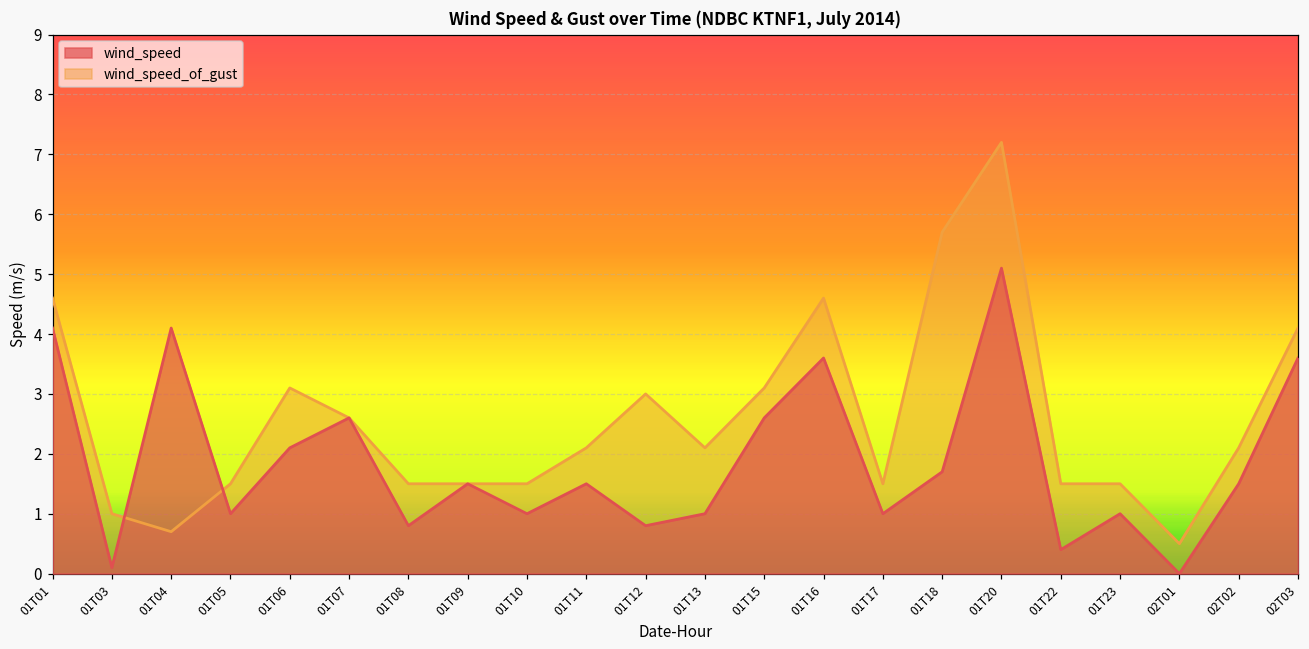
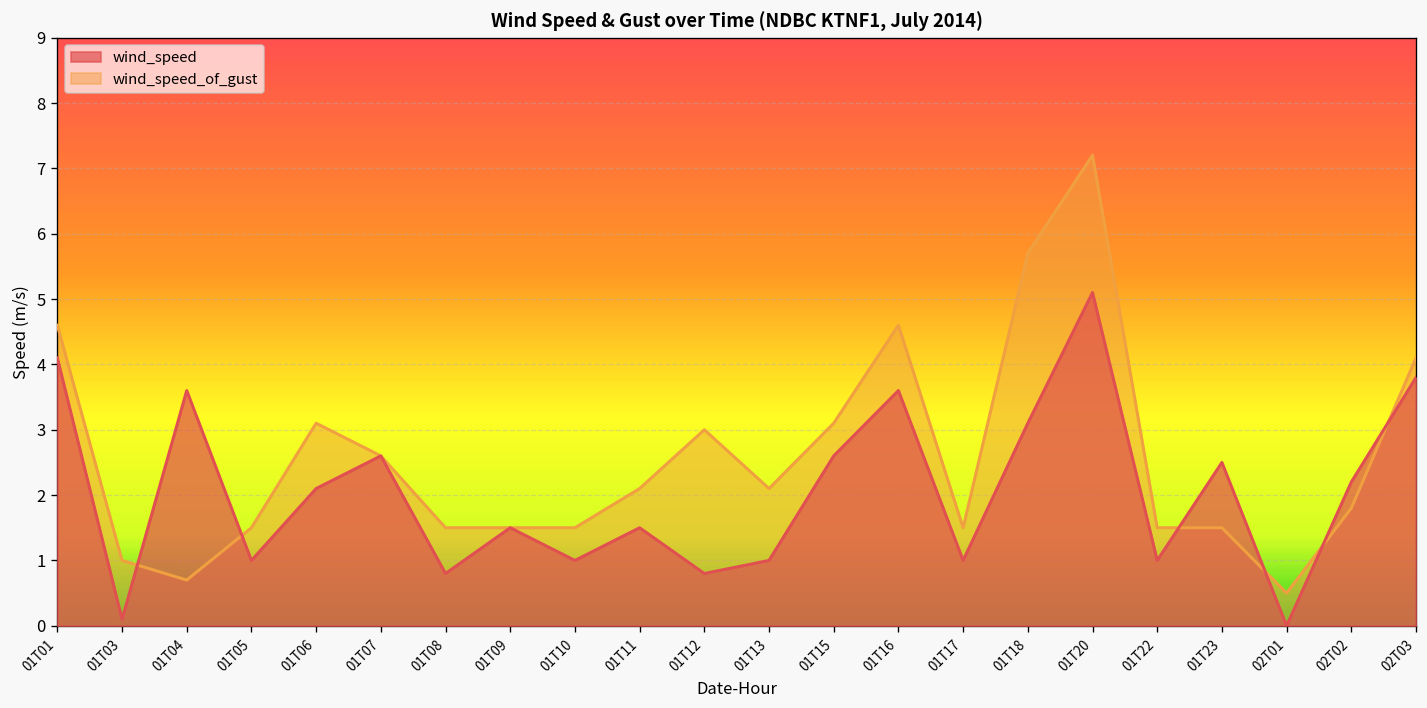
wind_speed, 01T04: 4.1 -> 3.6
wind_speed, 01T18: 1.7 -> 3.1
wind_speed, 01T22: 0.4 -> 1.0
wind_speed, 01T23: 1.0 -> 2.5
wind_speed_of_gust, 02T02: 2.1 -> 1.8
wind_speed, 02T02: 1.5 -> 2.2
wind_speed, 02T03: 3.6 -> 3.8
